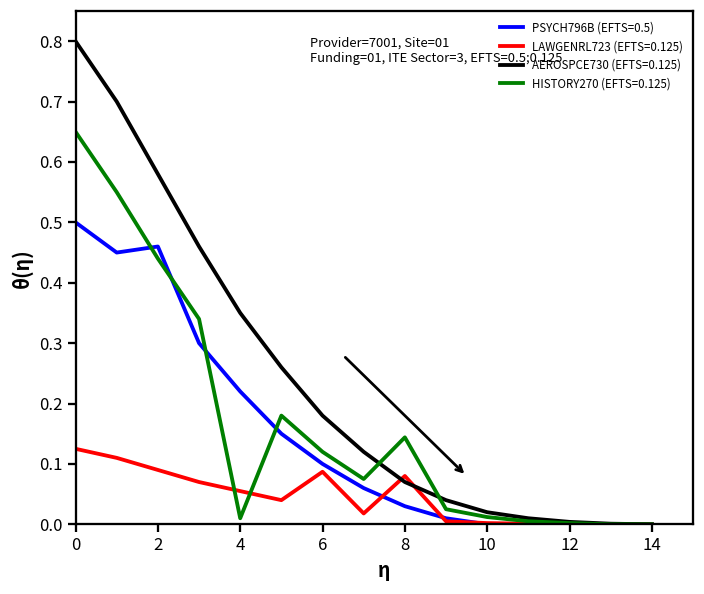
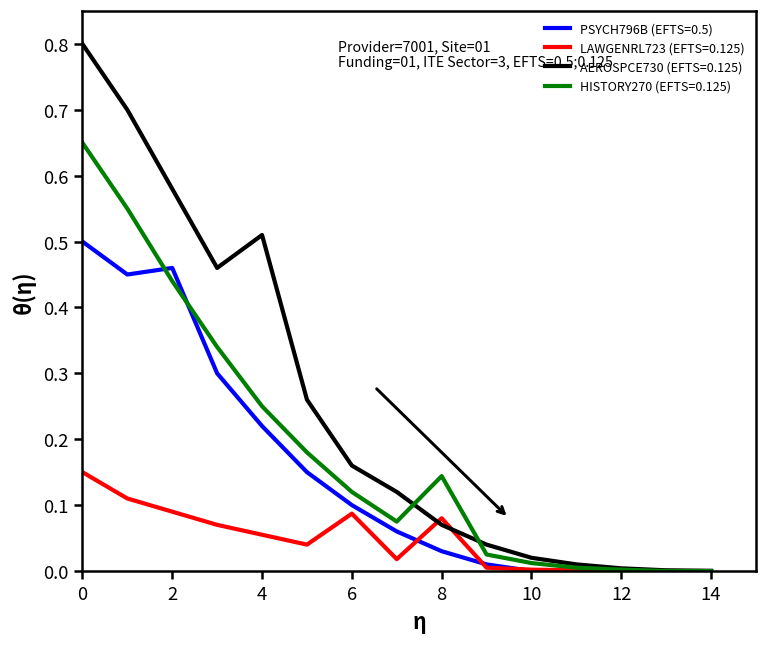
LAWGENRL723 (EFTS=0.125), 0: 0.13 -> 0.15
AEROSPCE730 (EFTS=0.125), 4: 0.35 -> 0.51
HISTORY270 (EFTS=0.125), 4: 0.01 -> 0.25
AEROSPCE730 (EFTS=0.125), 6: 0.18 -> 0.16
